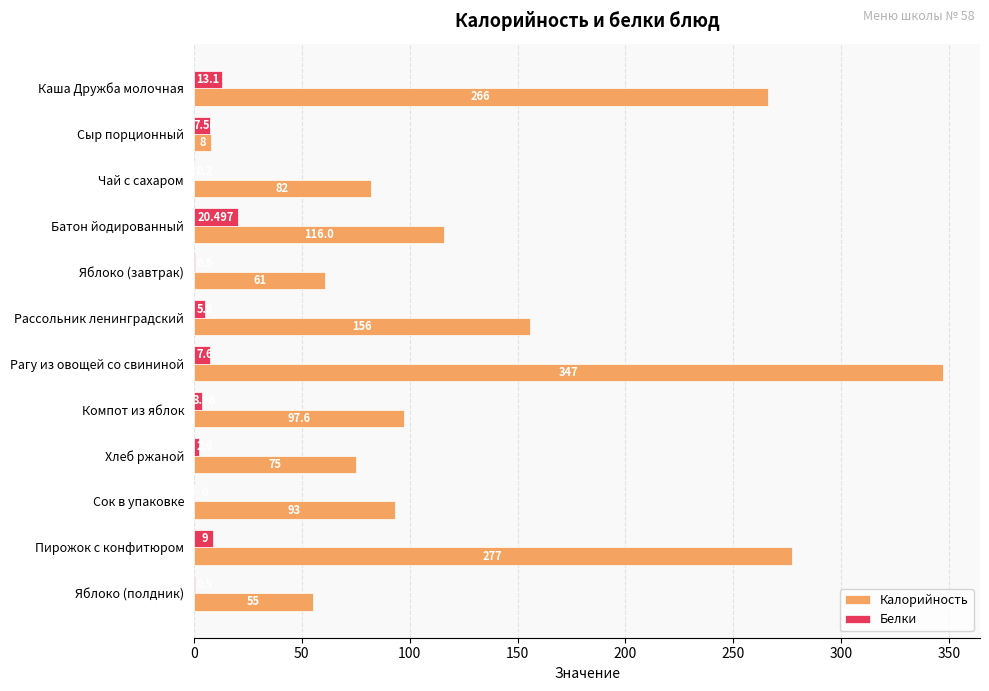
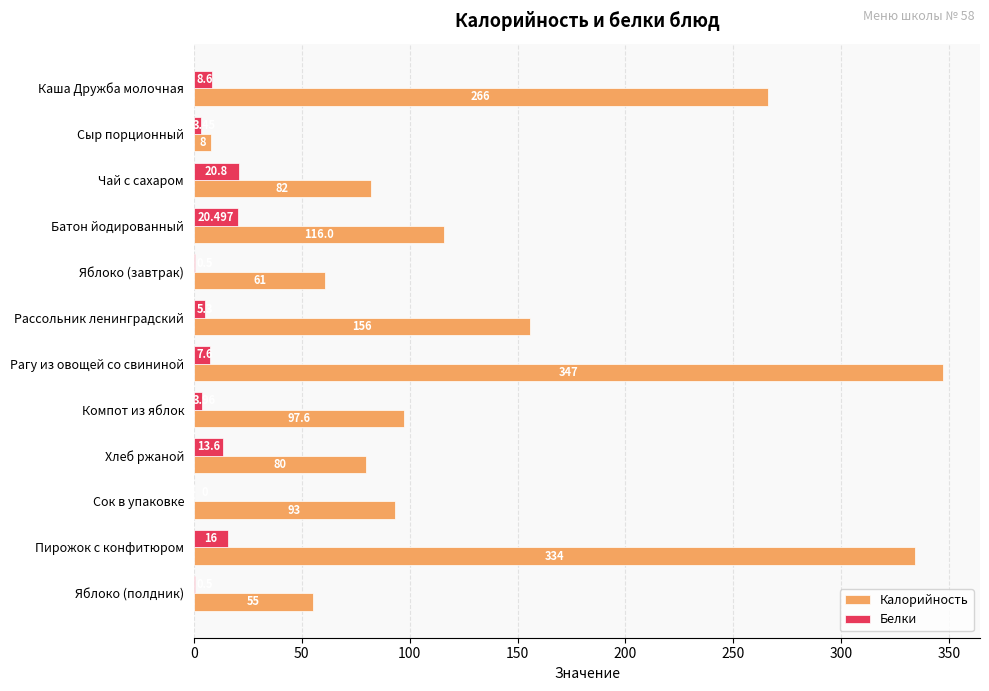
Белки, Каша Дружба молочная: 13.1 -> 8.6
Белки, Сыр порционный: 8 -> 3
Белки, Чай с сахаром: 0 -> 21
Белки, Хлеб ржаной: 3 -> 14
Калорийность, Хлеб ржаной: 75 -> 80
Белки, Пирожок с конфитюром: 9 -> 16
Калорийность, Пирожок с конфитюром: 277 -> 334
